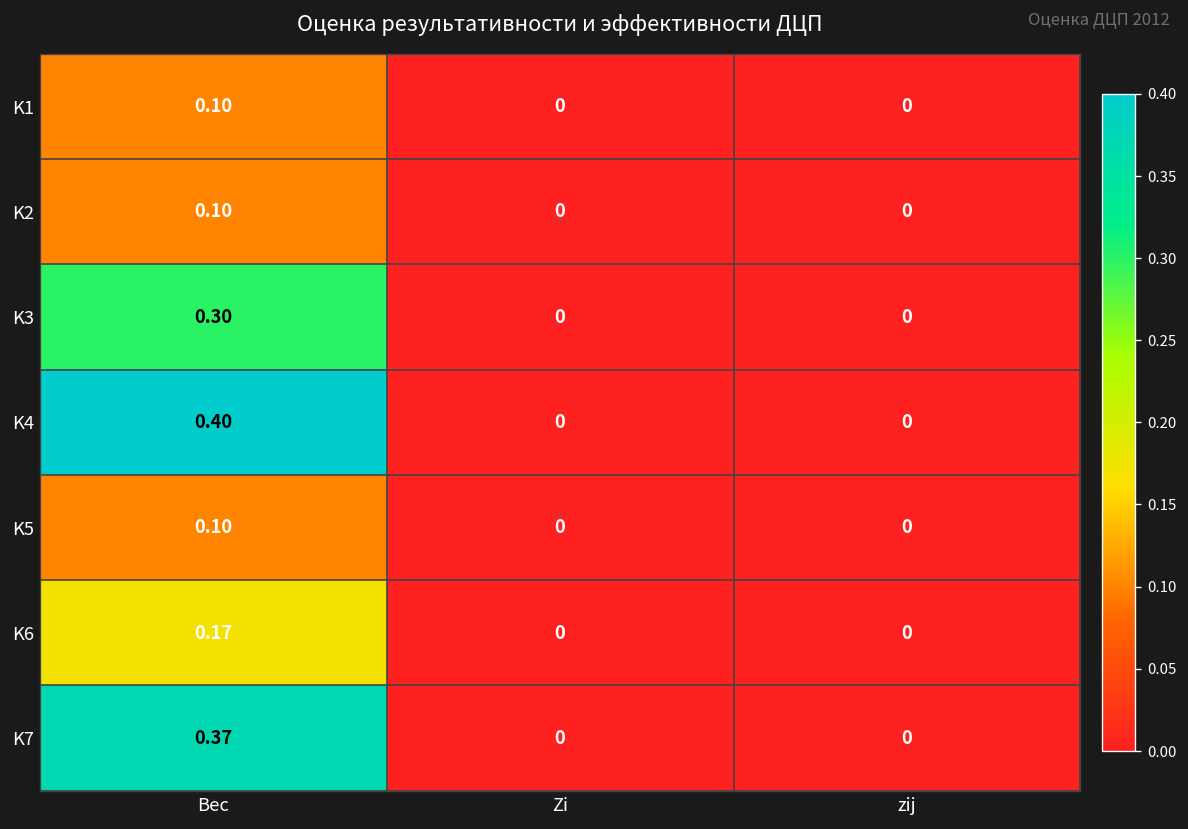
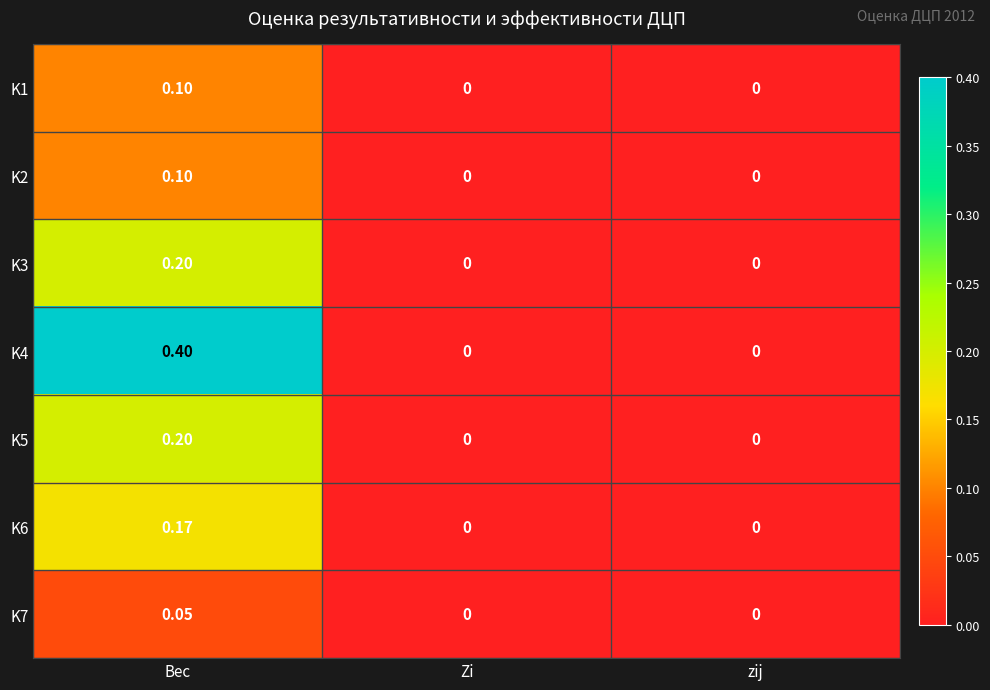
K3, Вес: 0.30 -> 0.20
K5, Вес: 0.10 -> 0.20
K7, Вес: 0.37 -> 0.05
